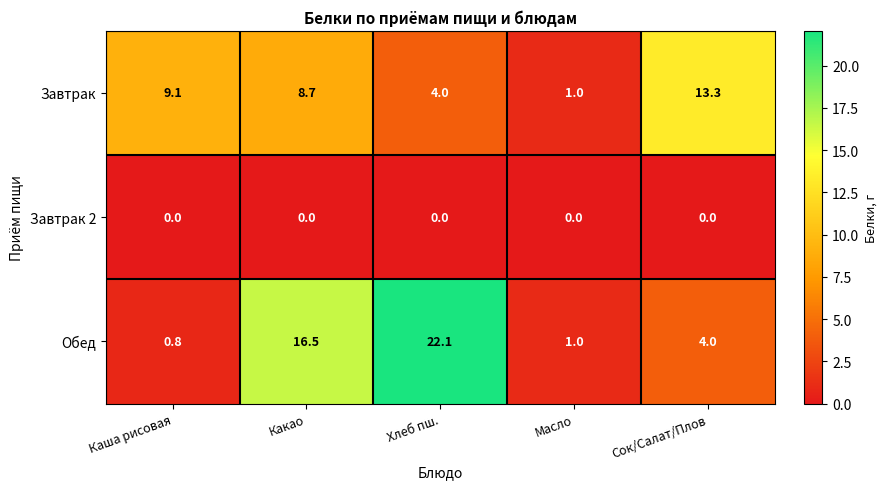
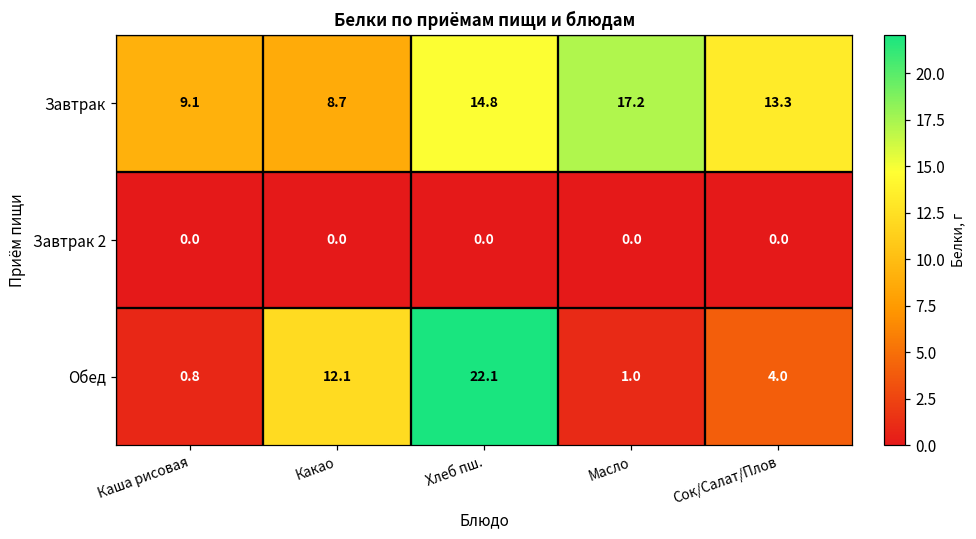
Завтрак, Хлеб пш.: 4.0 -> 14.8
Завтрак, Масло: 1.0 -> 17.2
Обед, Какао: 16.5 -> 12.1
